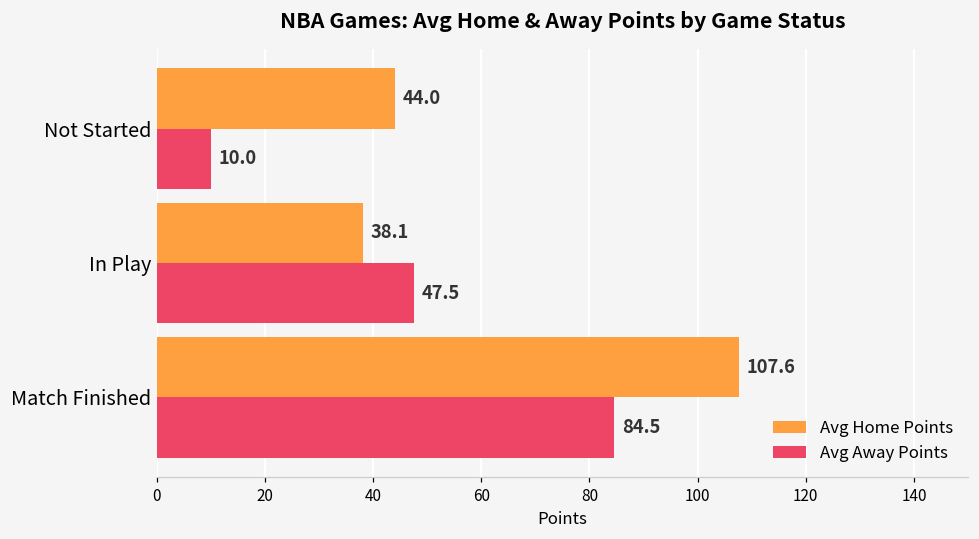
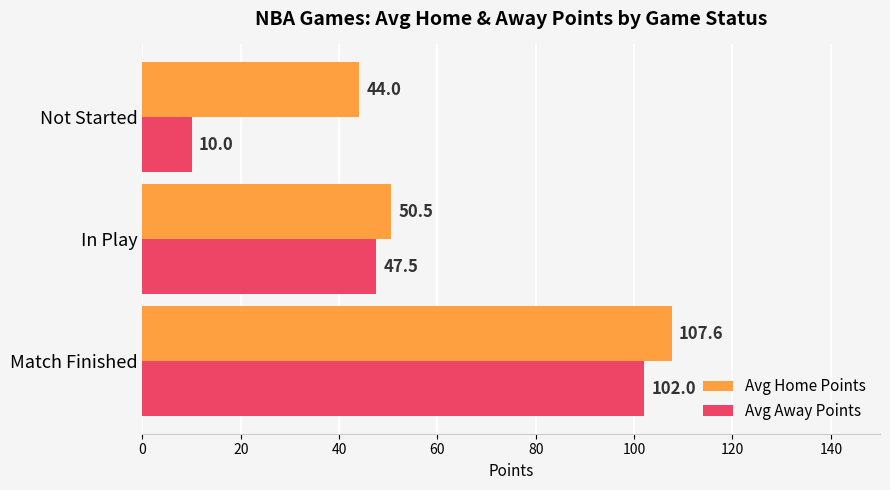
Avg Home Points, In Play: 38.1 -> 50.5
Avg Away Points, Match Finished: 84.5 -> 102.0
